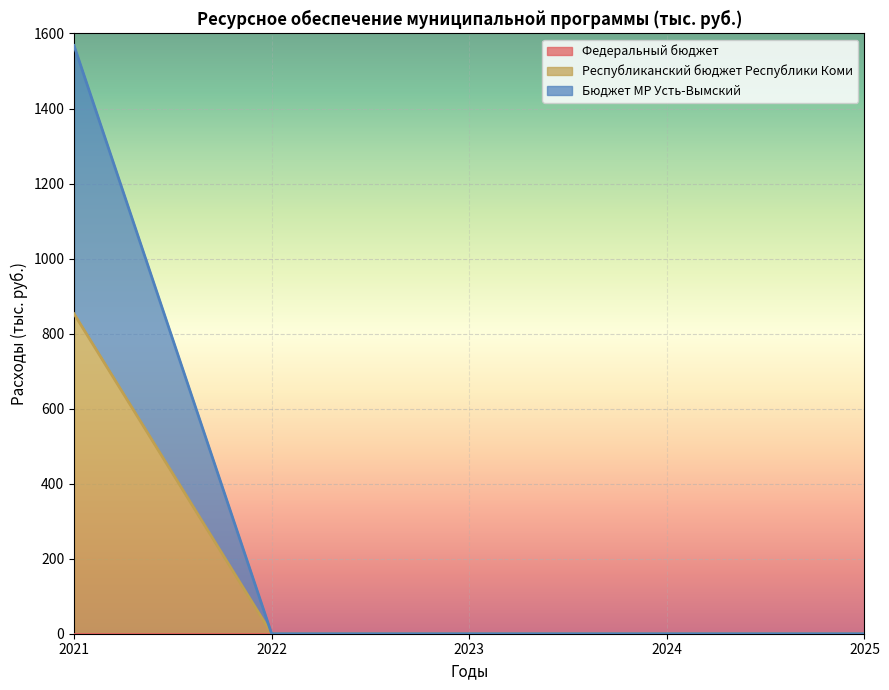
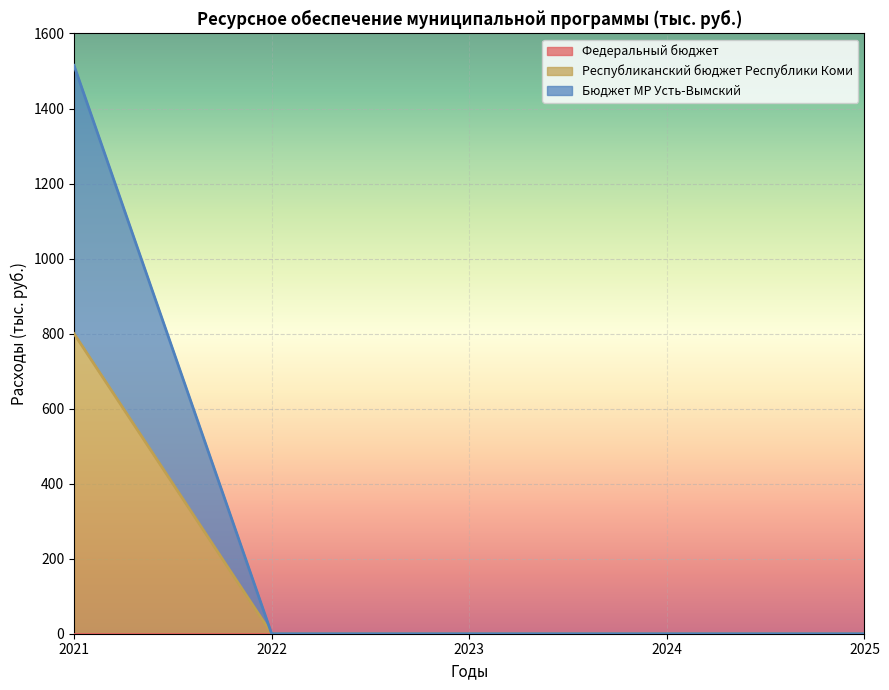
Республиканский бюджет Республики Коми, 2021: 850 -> 800
